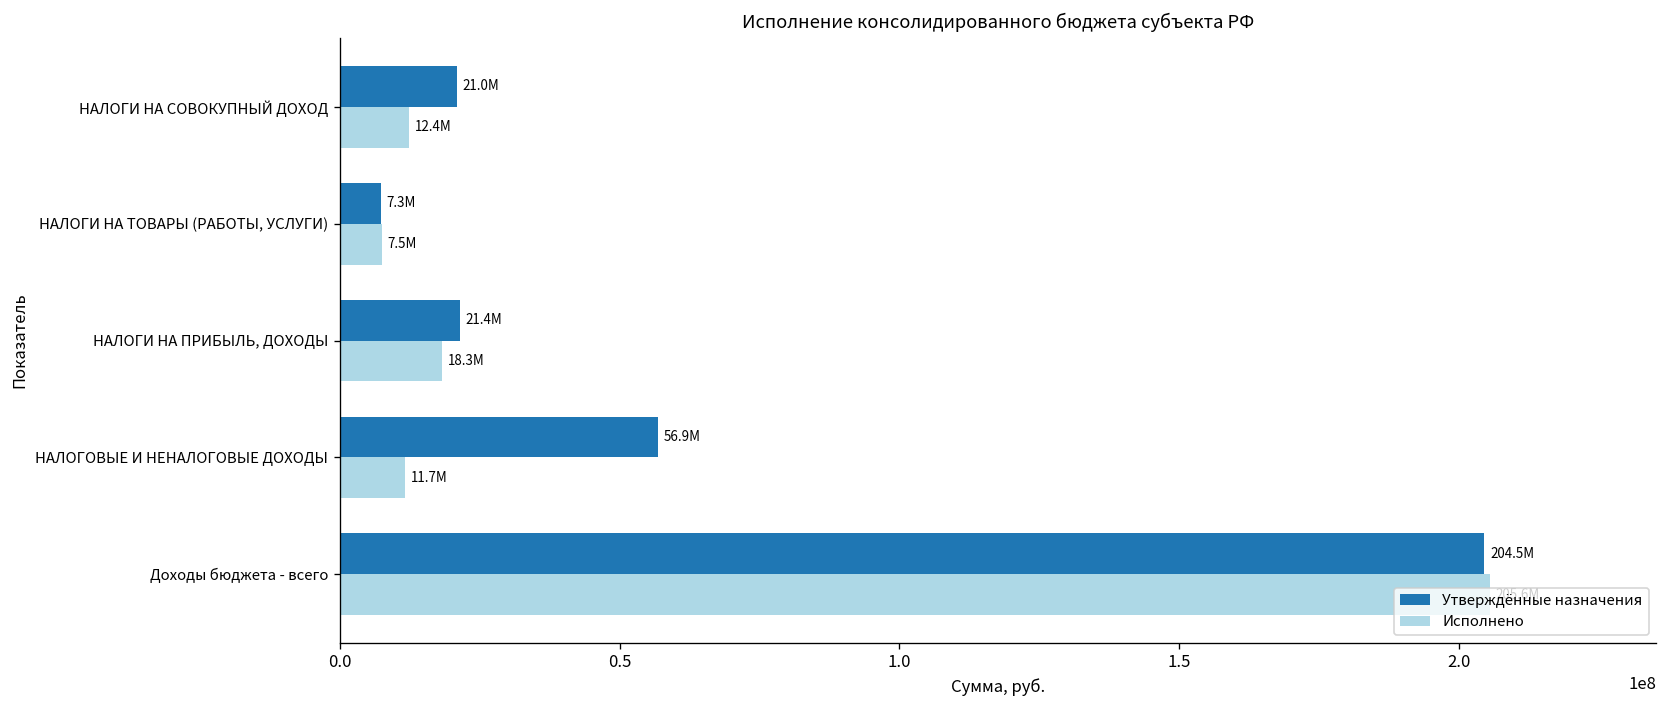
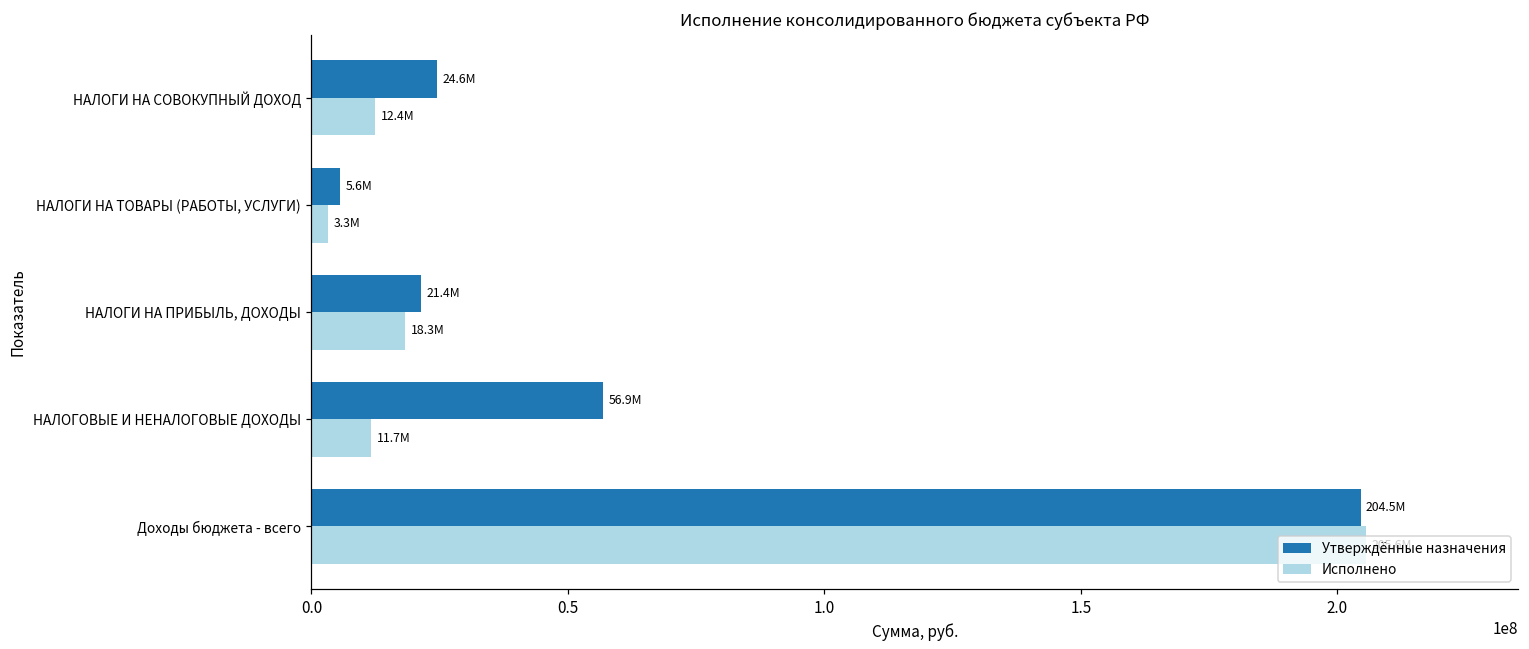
Утверждённые назначения, НАЛОГИ НА СОВОКУПНЫЙ ДОХОД: 21.0M -> 24.6M
Утверждённые назначения, НАЛОГИ НА ТОВАРЫ (РАБОТЫ, УСЛУГИ): 7.3M -> 5.6M
Исполнено, НАЛОГИ НА ТОВАРЫ (РАБОТЫ, УСЛУГИ): 7.5M -> 3.3M
